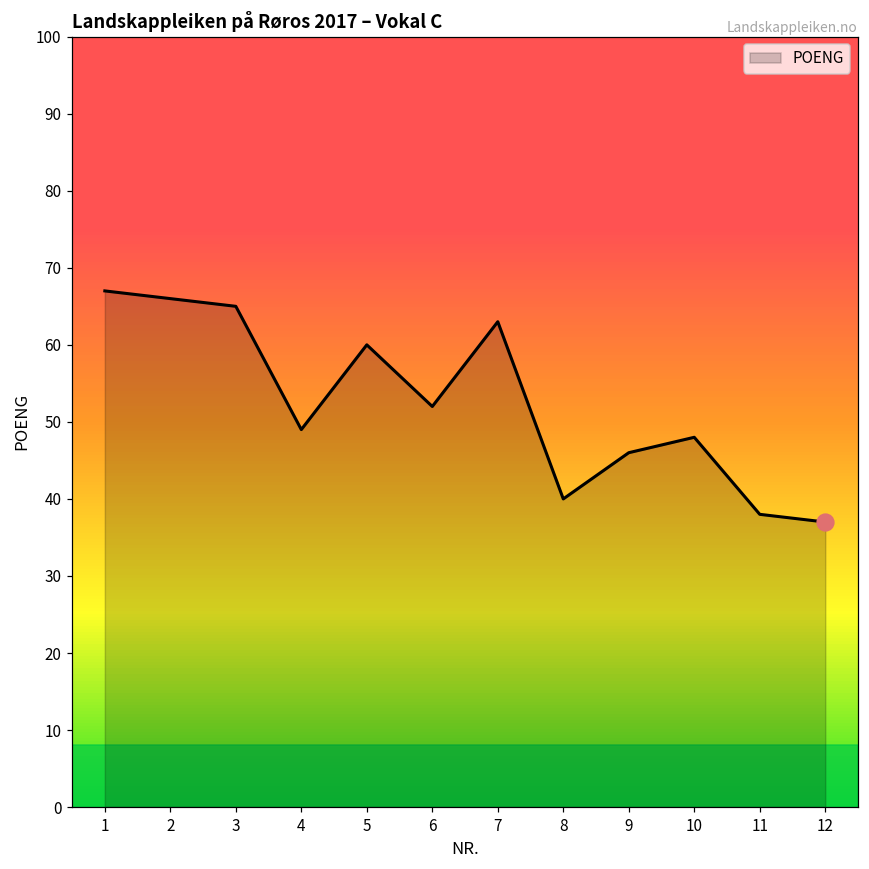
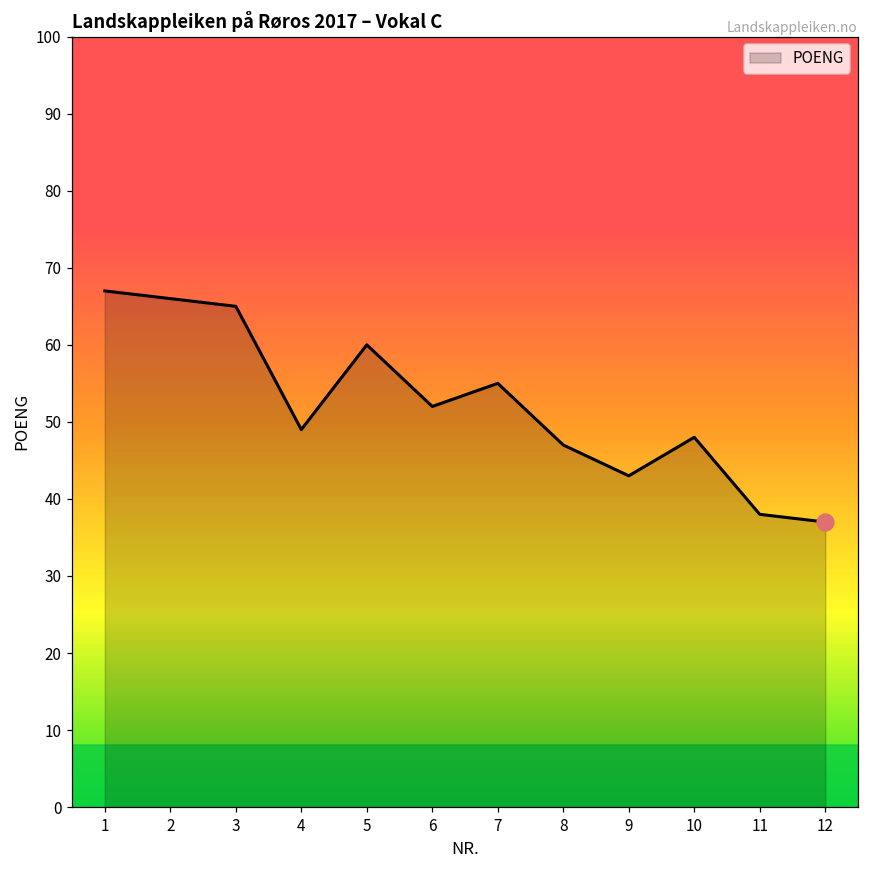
POENG, 7: 63 -> 55
POENG, 8: 40 -> 47
POENG, 9: 46 -> 43
